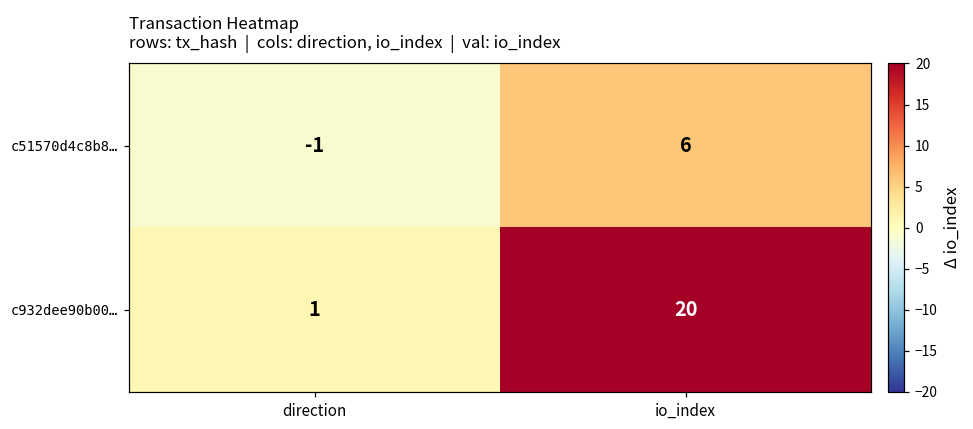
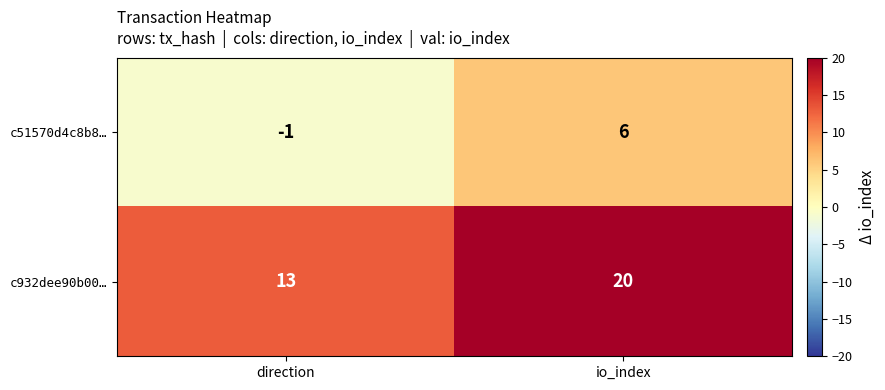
c932dee90b00…, direction: 1 -> 13
